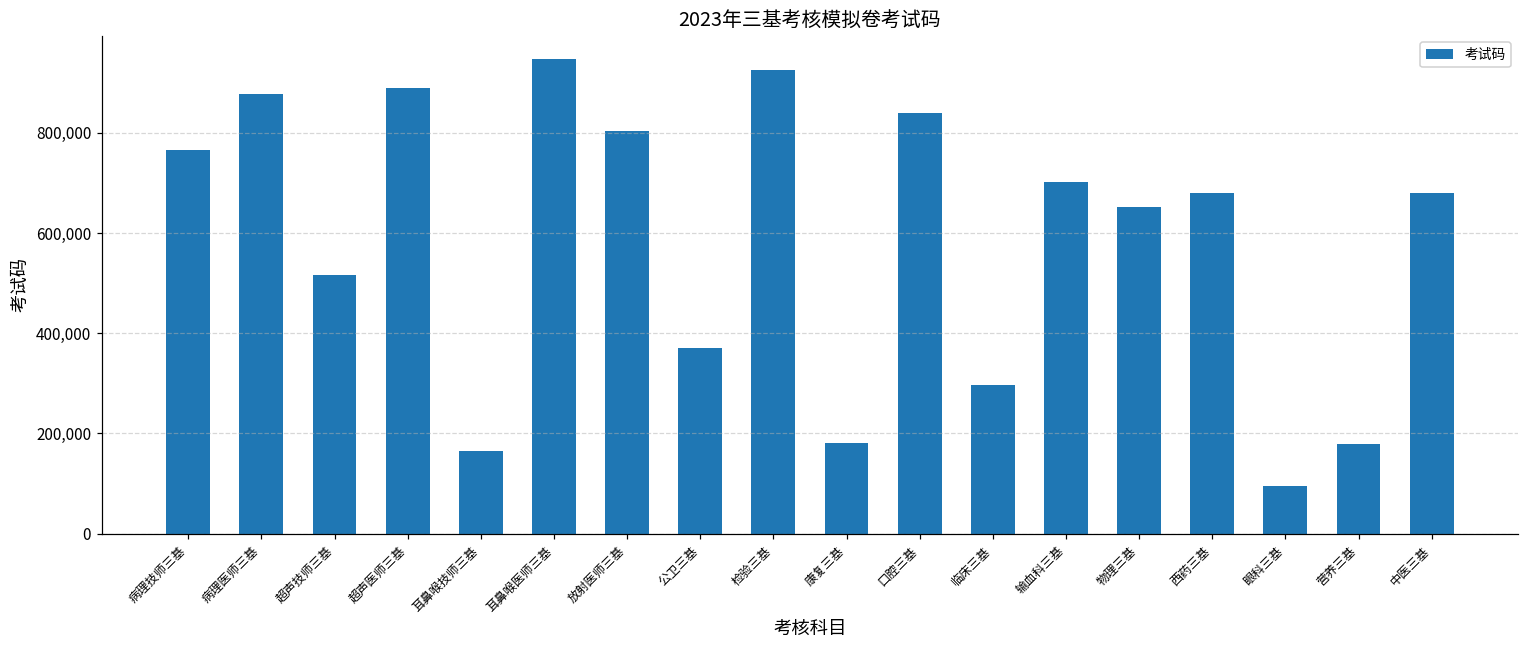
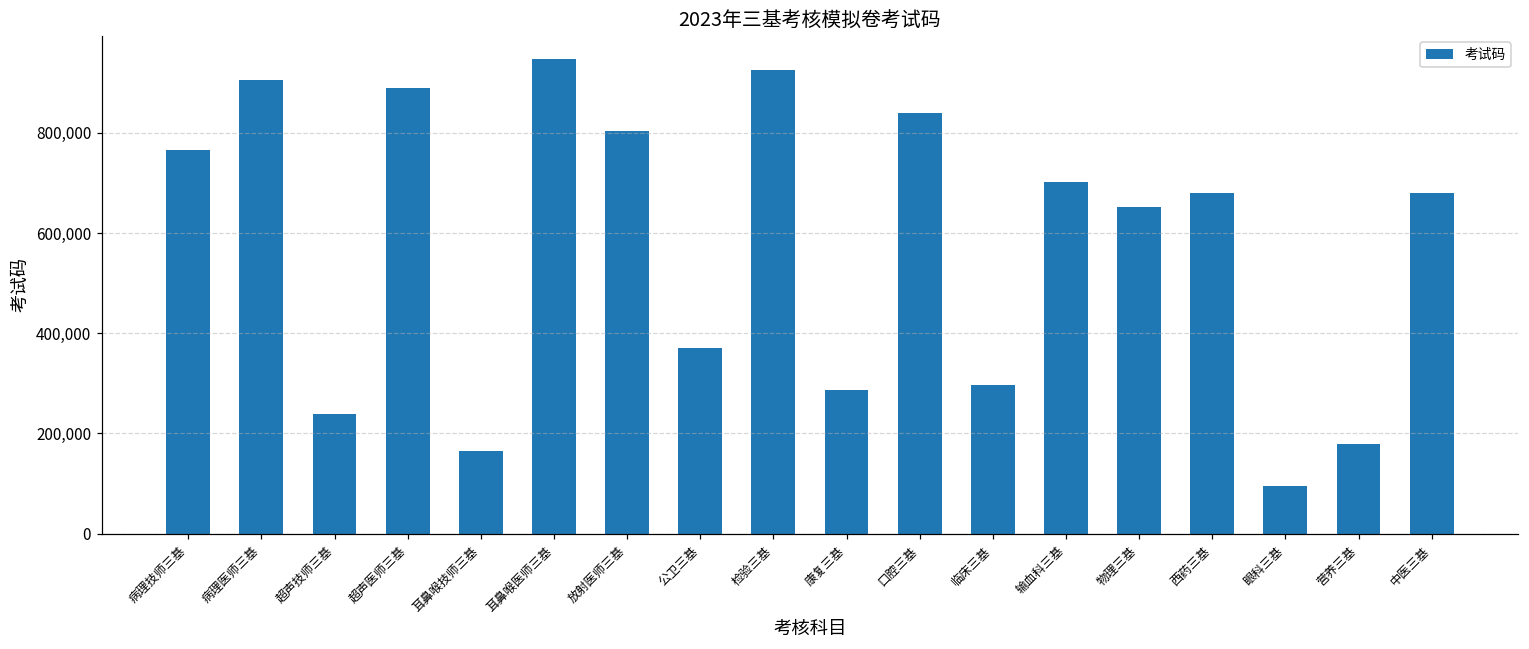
病理医师三基: 880,000 -> 910,000
超声技师三基: 520,000 -> 240,000
康复三基: 180,000 -> 290,000
